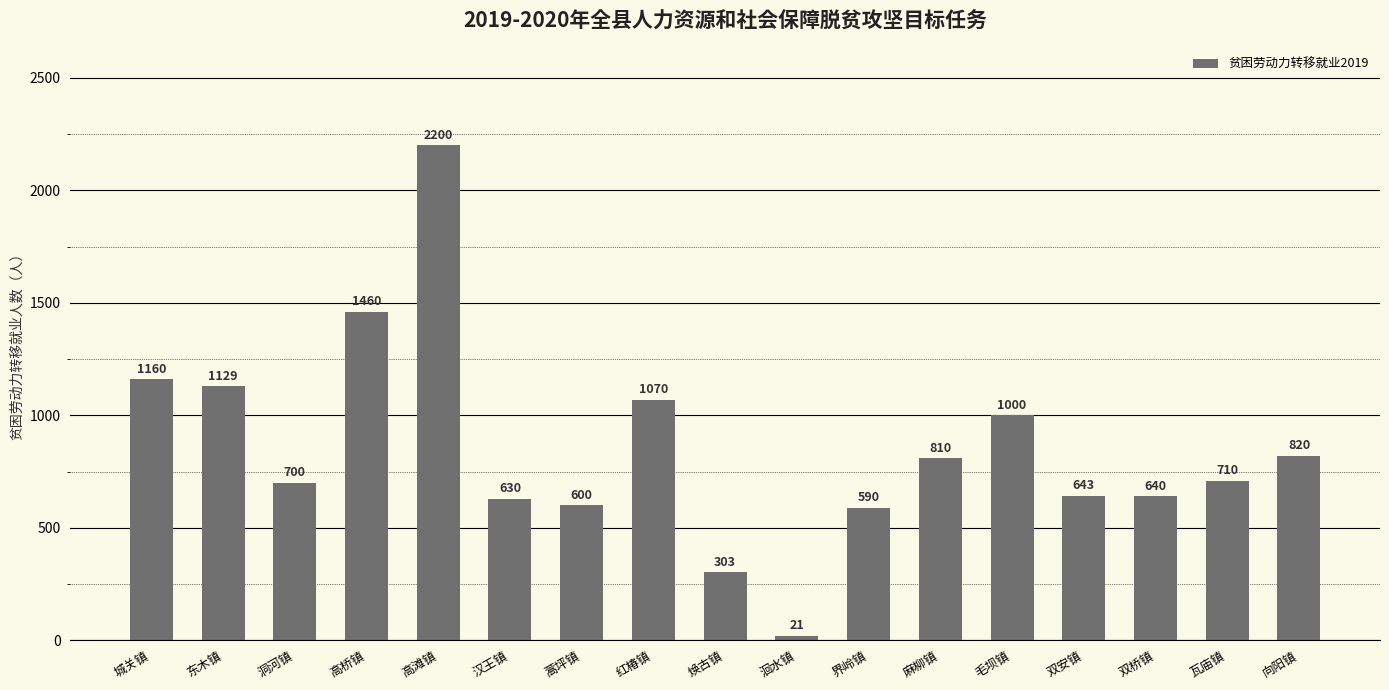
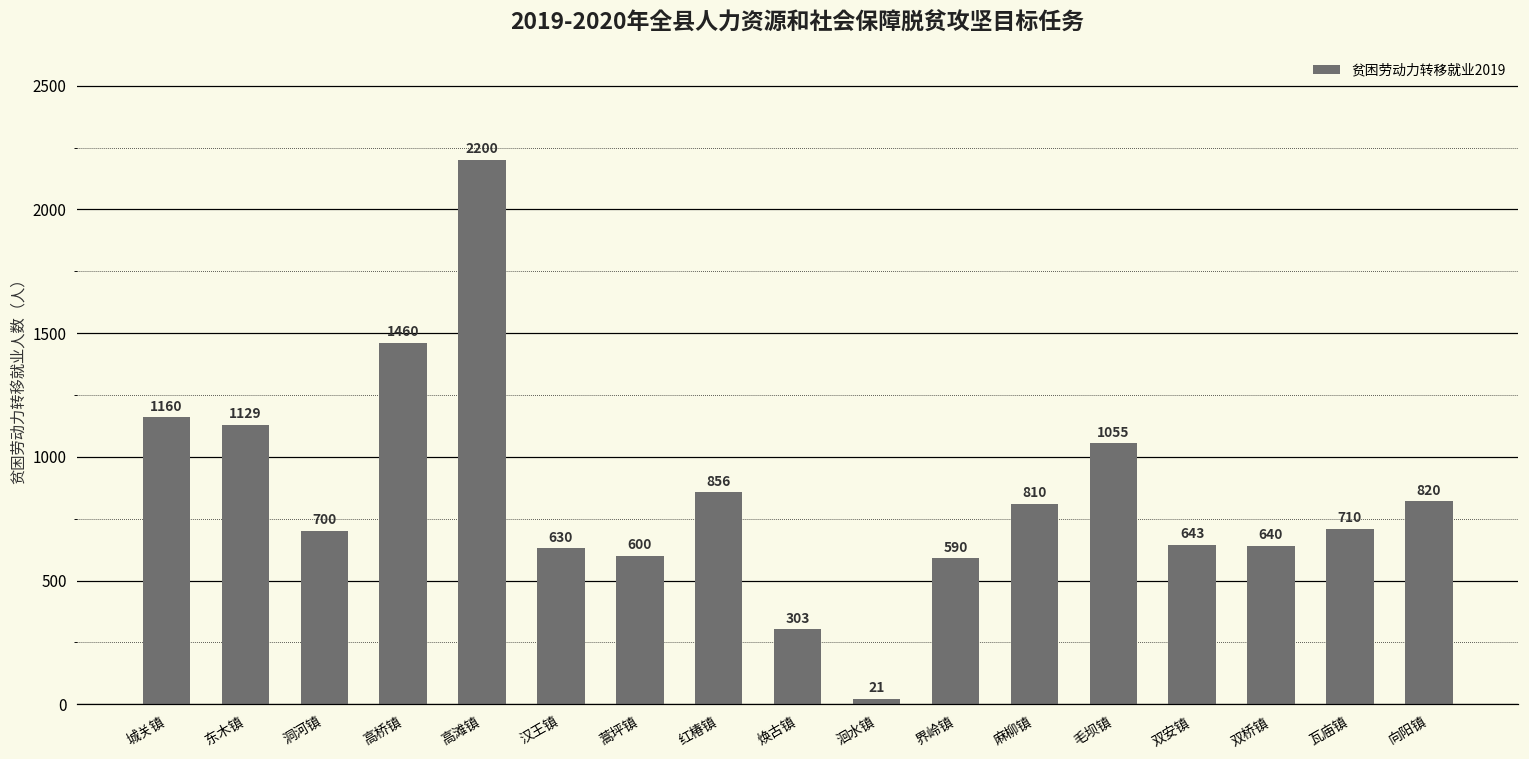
红椿镇: 1070 -> 856
毛坝镇: 1000 -> 1055
